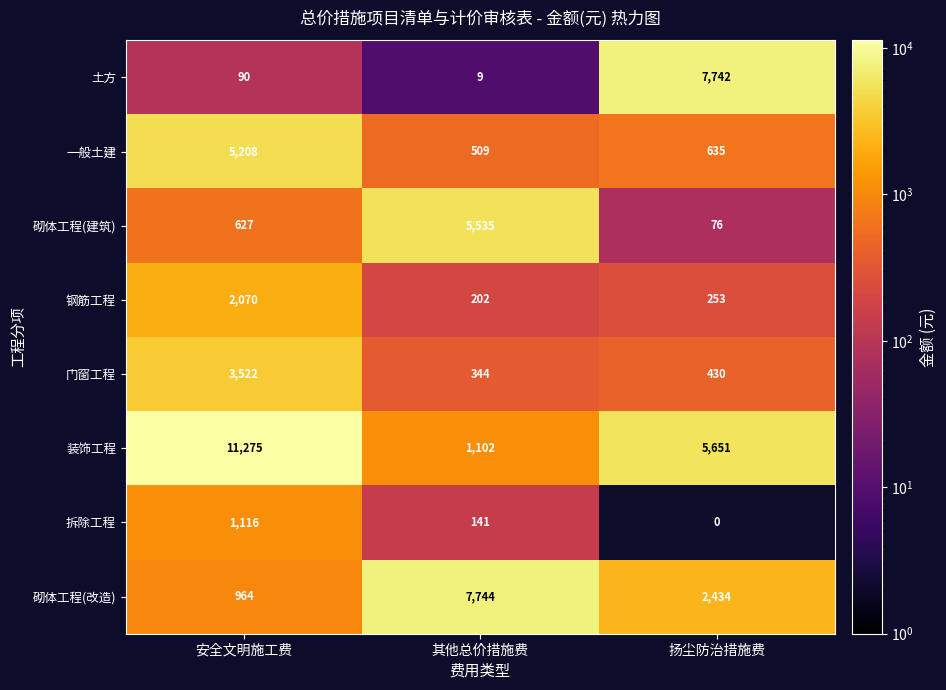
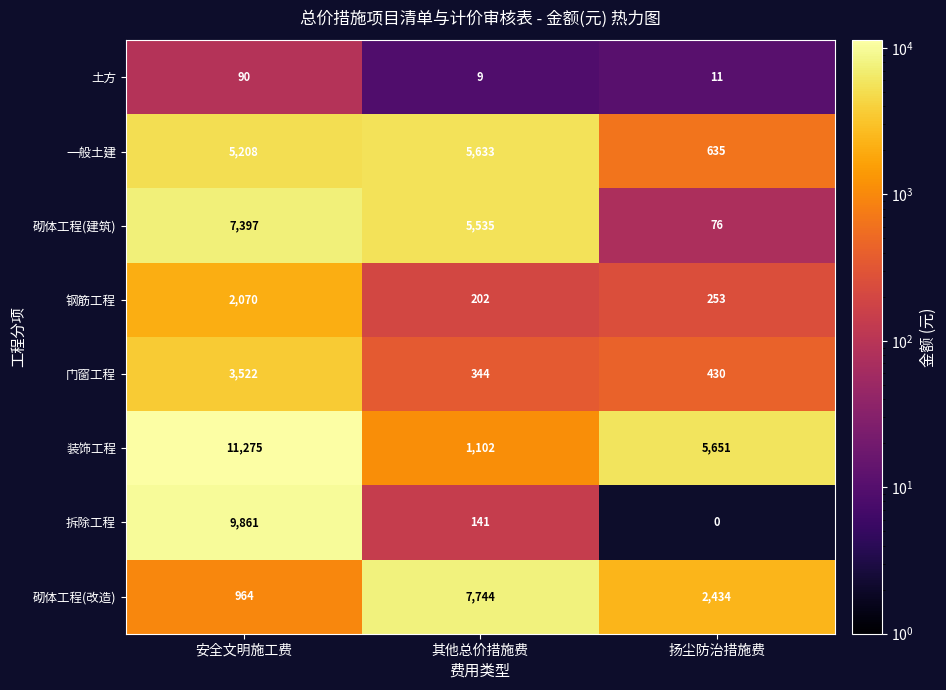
土方, 扬尘防治措施费: 7,742 -> 11
一般土建, 其他总价措施费: 509 -> 5,633
砌体工程(建筑), 安全文明施工费: 627 -> 7,397
拆除工程, 安全文明施工费: 1,116 -> 9,861
